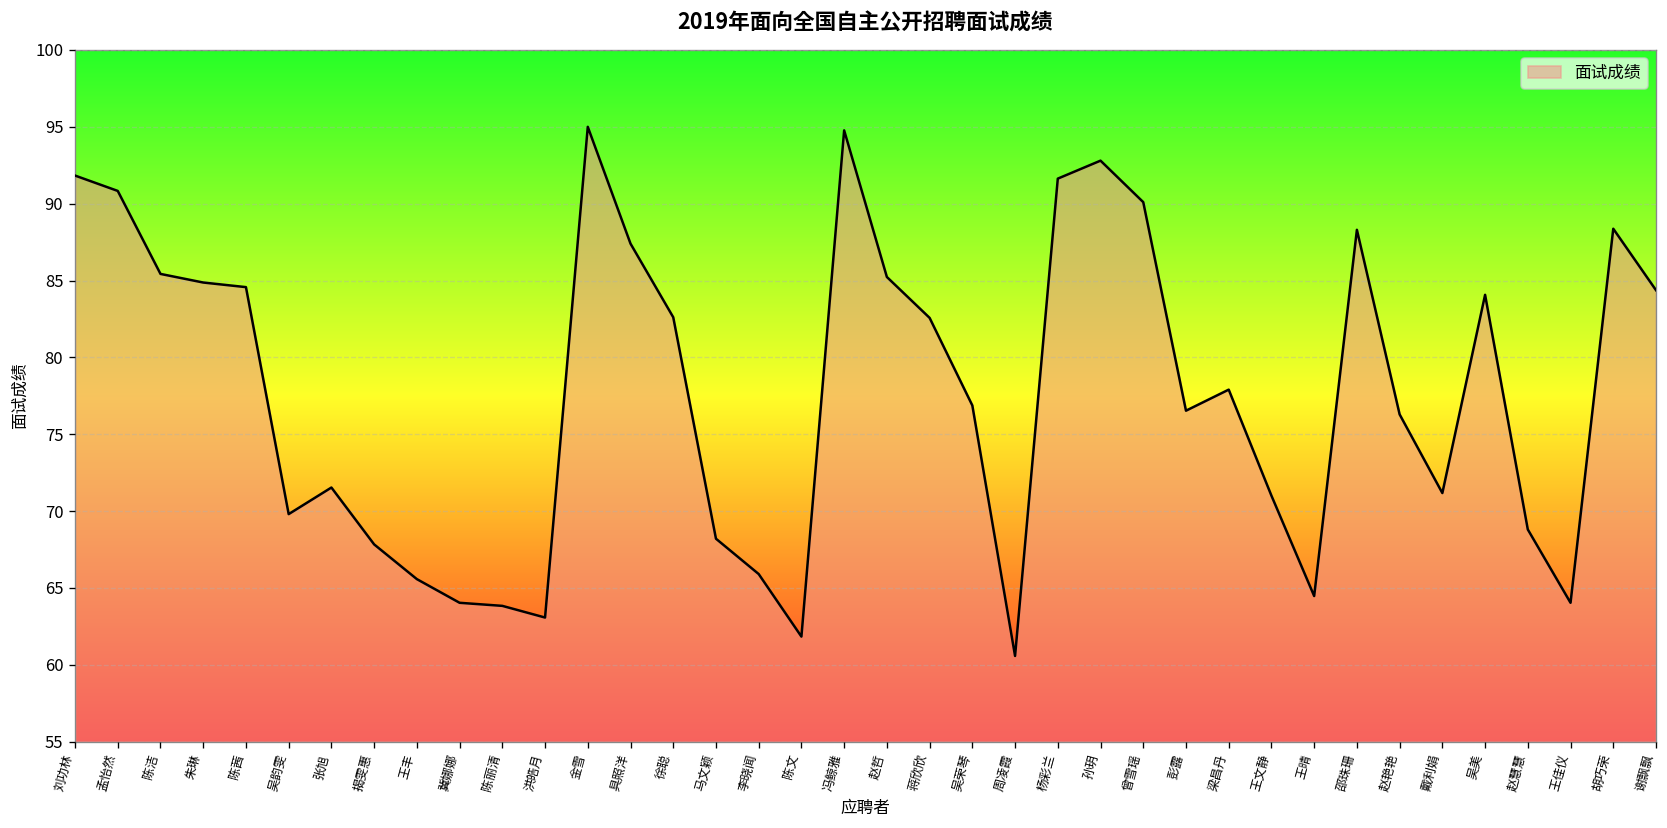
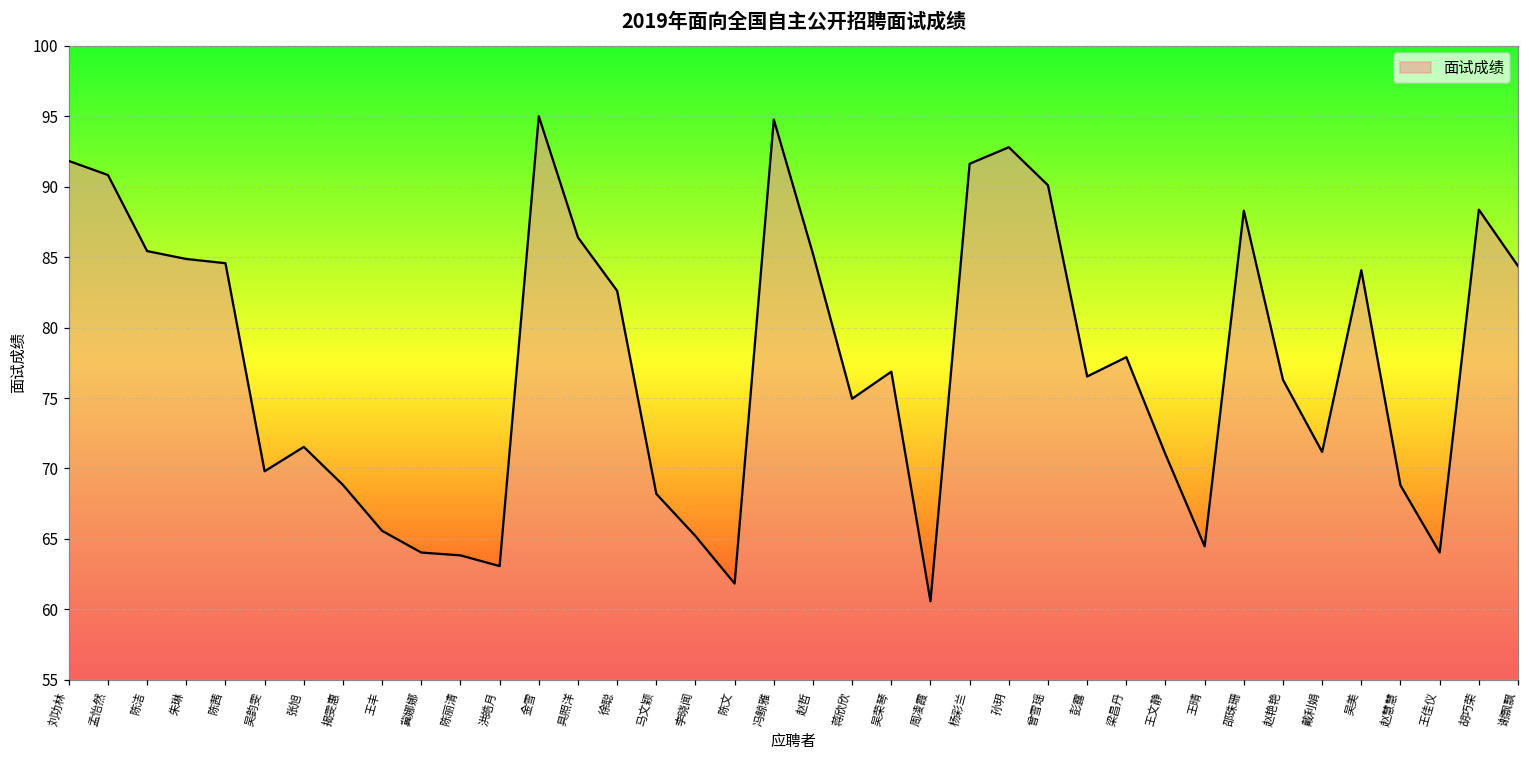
揭雯惠: 67.8 -> 68.8
具照洋: 87.4 -> 86.4
李晓闻: 65.9 -> 65.2
蒋欣欣: 82.6 -> 75.0
